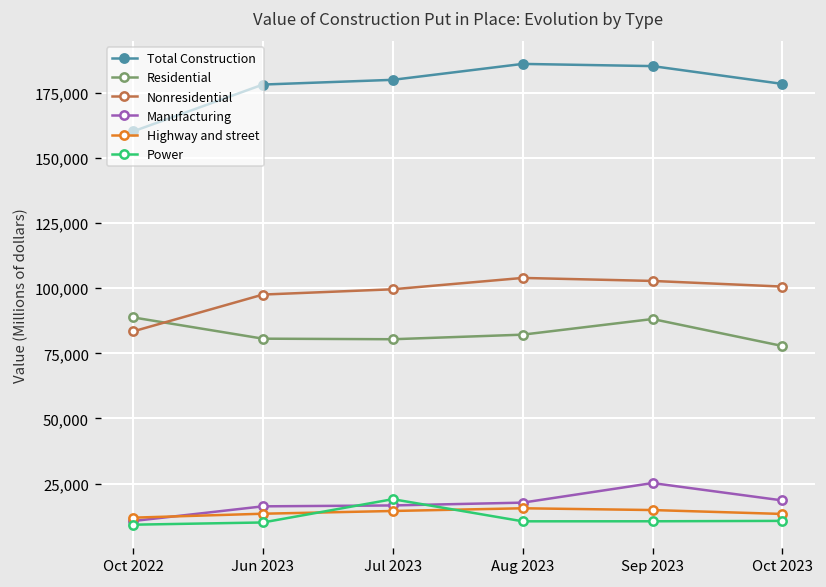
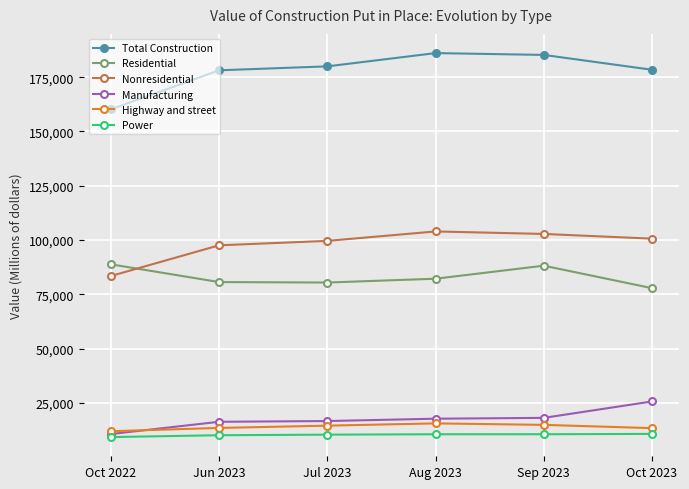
Power, Jul 2023: 19,000 -> 10,000
Manufacturing, Sep 2023: 25,000 -> 18,000
Manufacturing, Oct 2023: 19,000 -> 26,000
